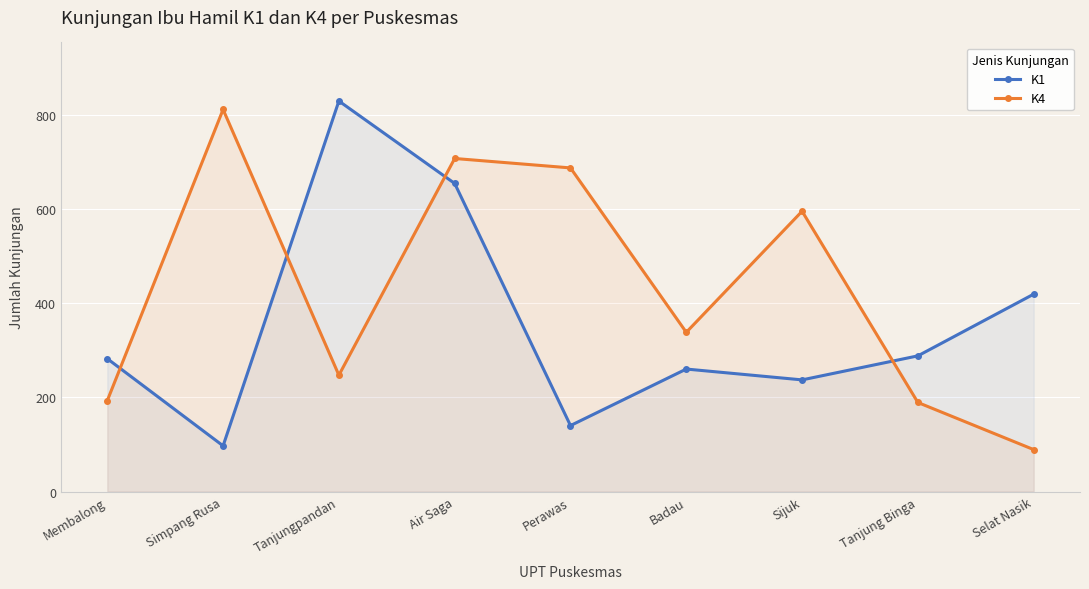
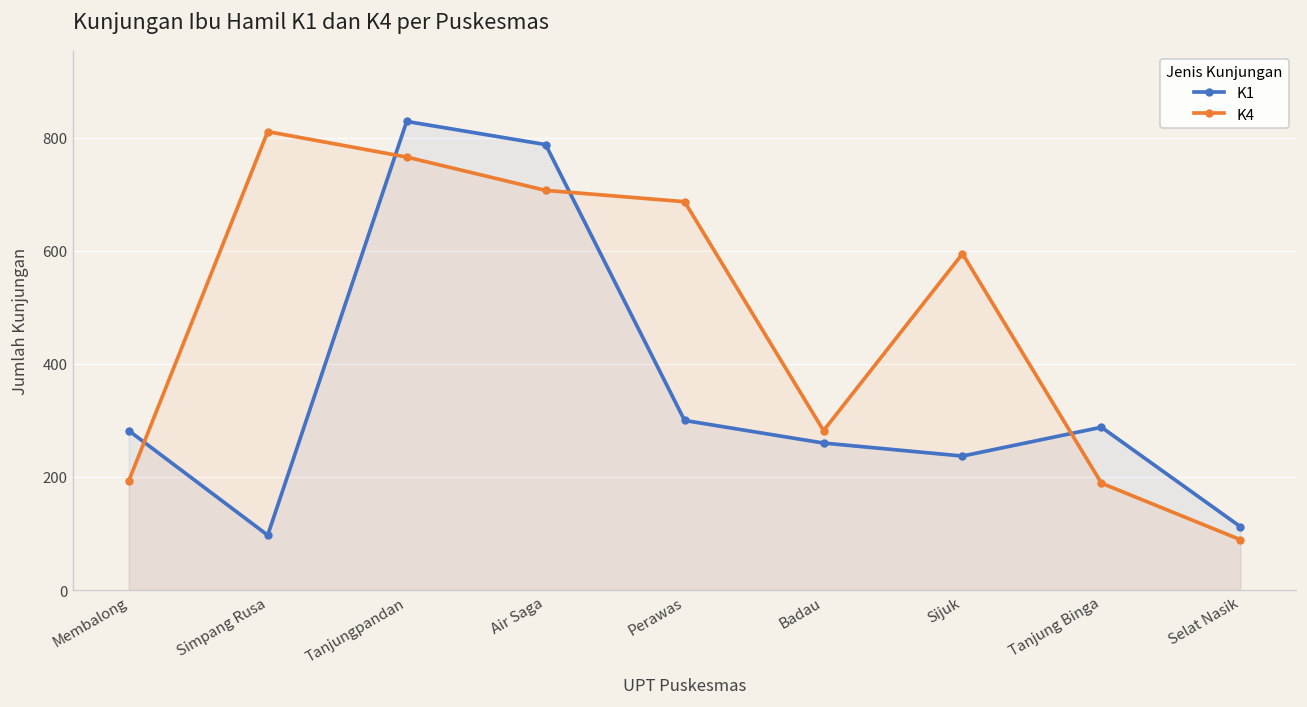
K4, Tanjungpandan: 250 -> 770
K1, Air Saga: 650 -> 790
K1, Perawas: 140 -> 300
K4, Badau: 340 -> 280
K1, Selat Nasik: 420 -> 110
